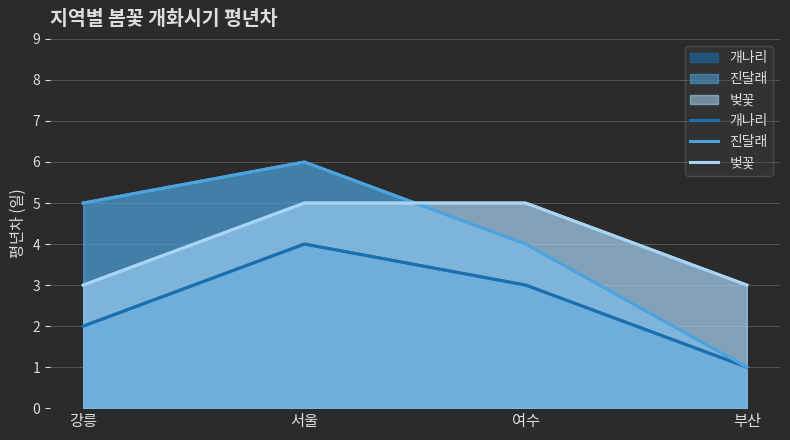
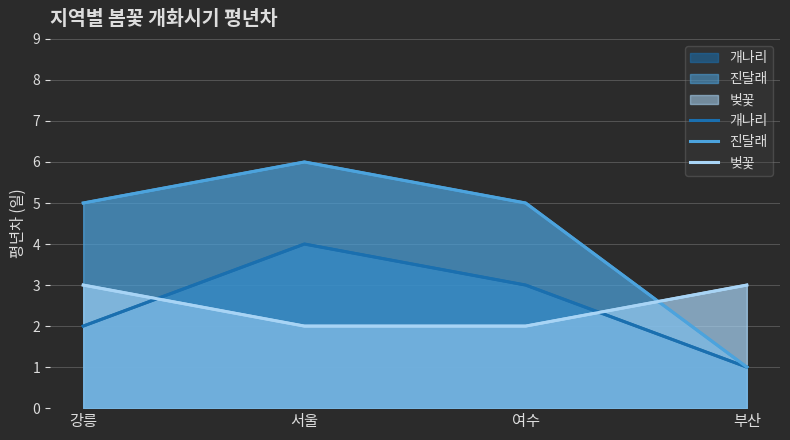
벚꽃, 서울: 5 -> 2
진달래, 여수: 4 -> 5
벚꽃, 여수: 5 -> 2
